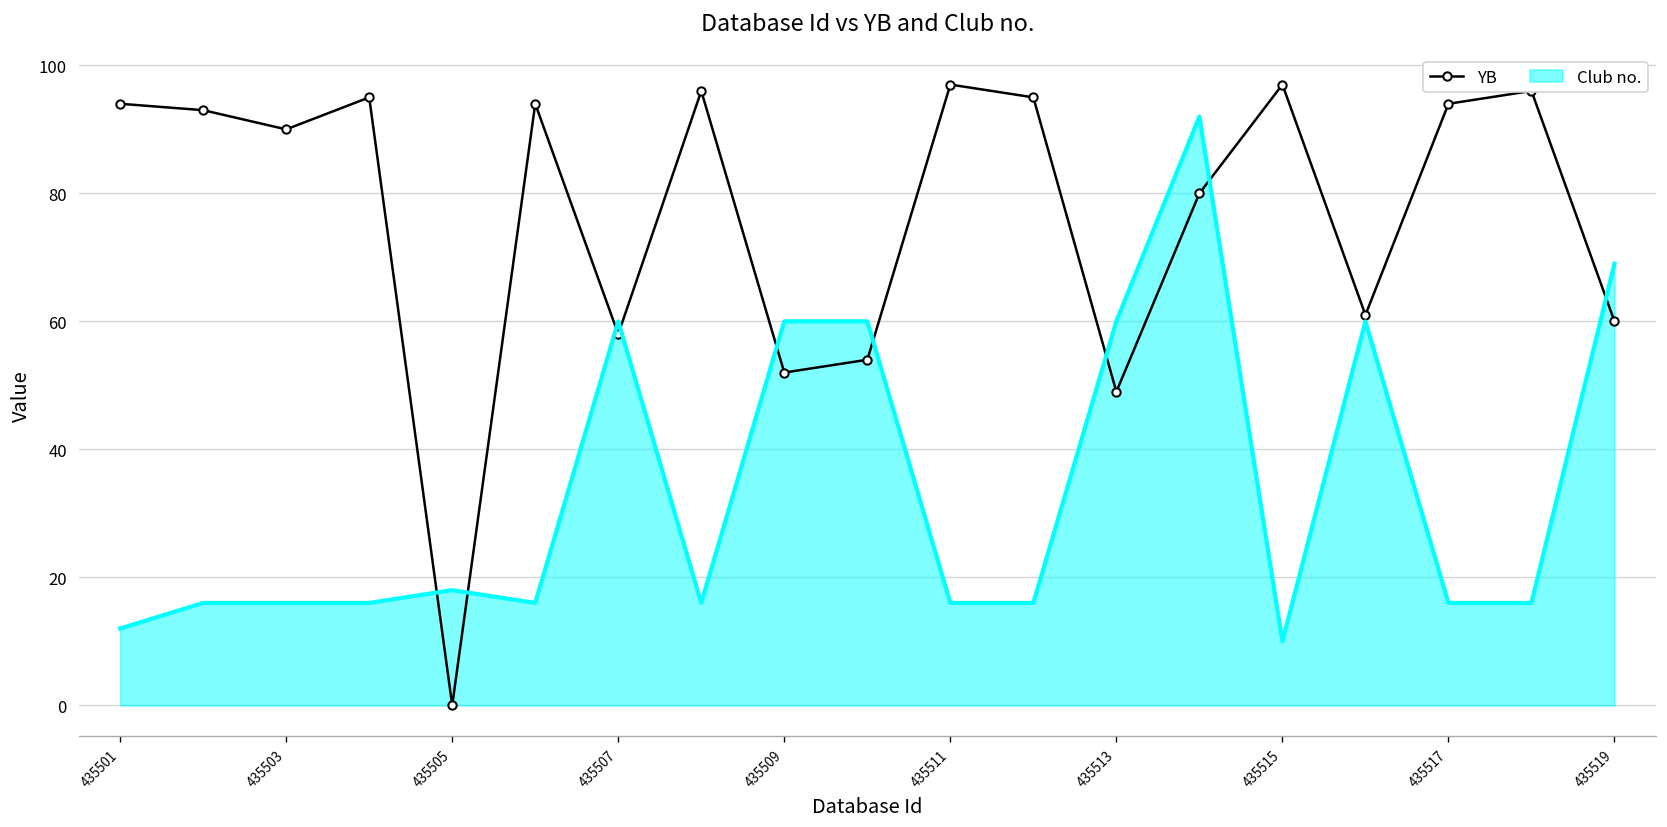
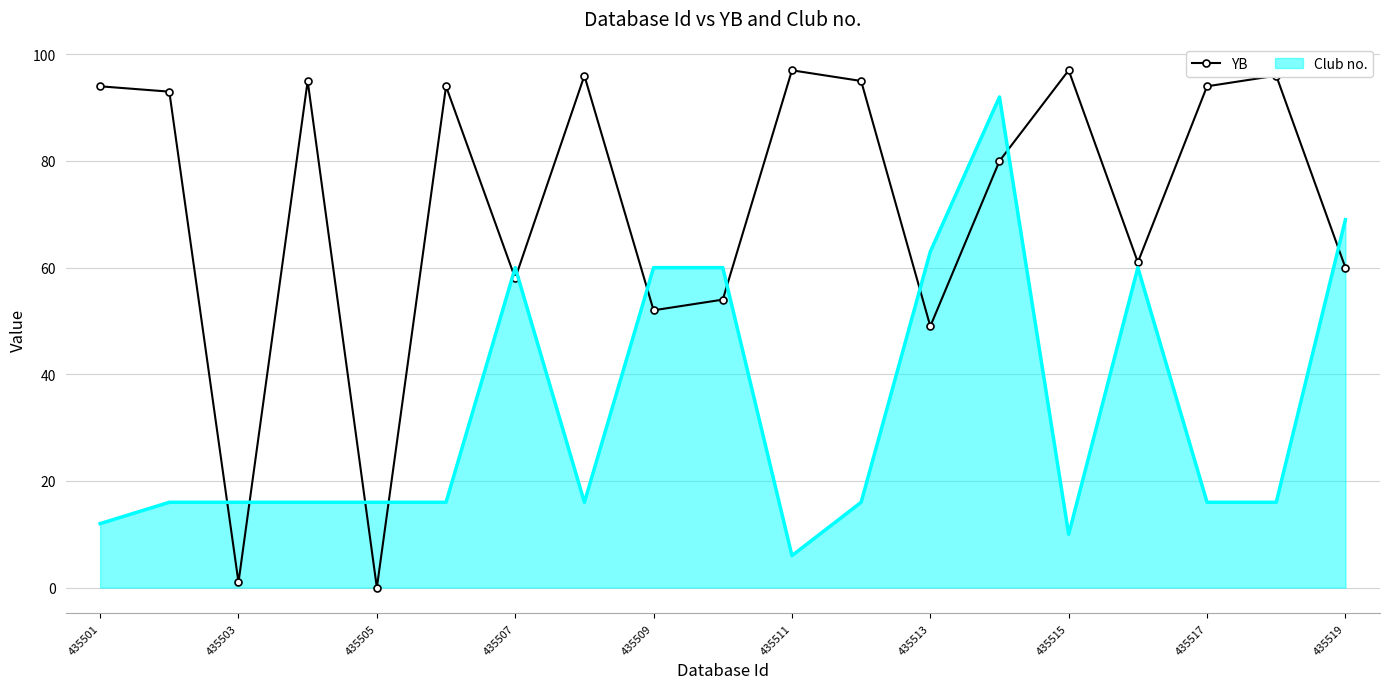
YB, 435503: 90 -> 1
Club no., 435505: 18 -> 16
Club no., 435511: 16 -> 6
Club no., 435513: 60 -> 63
